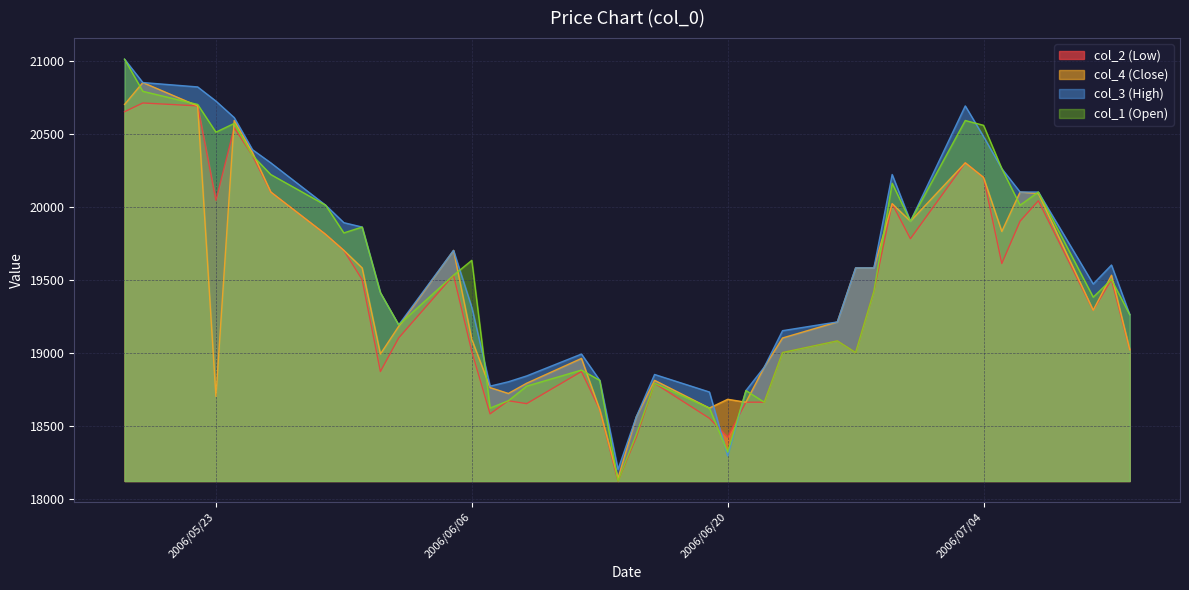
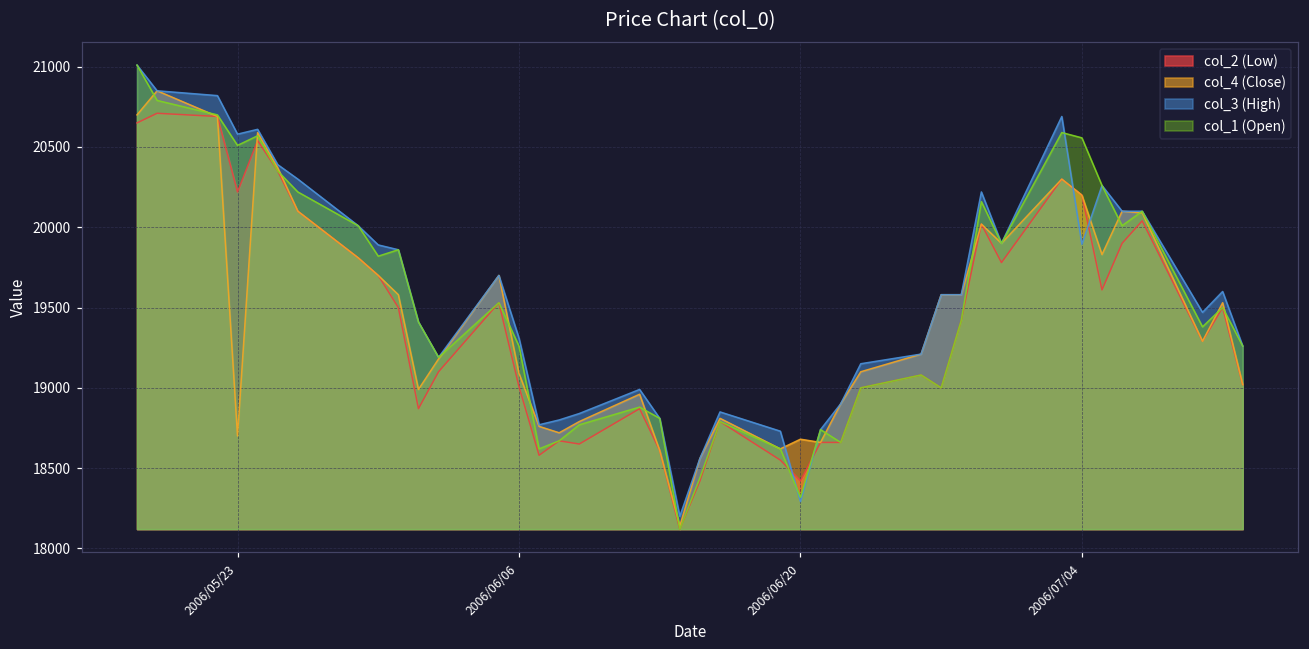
col_2 (Low), 2006/05/23: 20040 -> 20220
col_3 (High), 2006/05/23: 20720 -> 20580
col_1 (Open), 2006/06/06: 19630 -> 19260
col_3 (High), 2006/07/04: 20480 -> 19890
